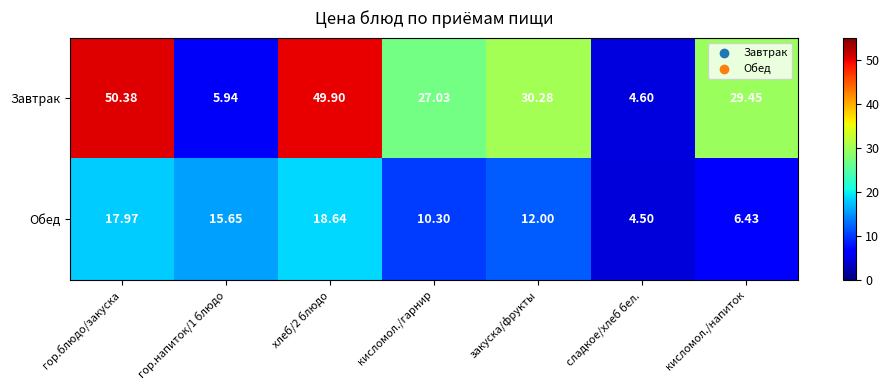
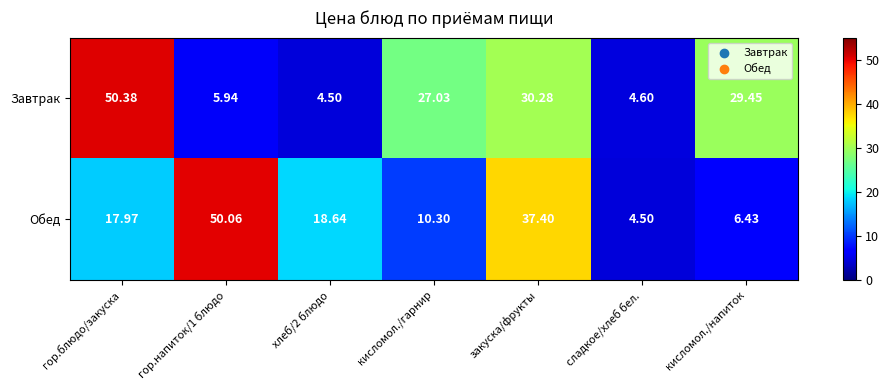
Завтрак, хлеб/2 блюдо: 49.90 -> 4.50
Обед, гор.напиток/1 блюдо: 15.65 -> 50.06
Обед, закуска/фрукты: 12.00 -> 37.40
